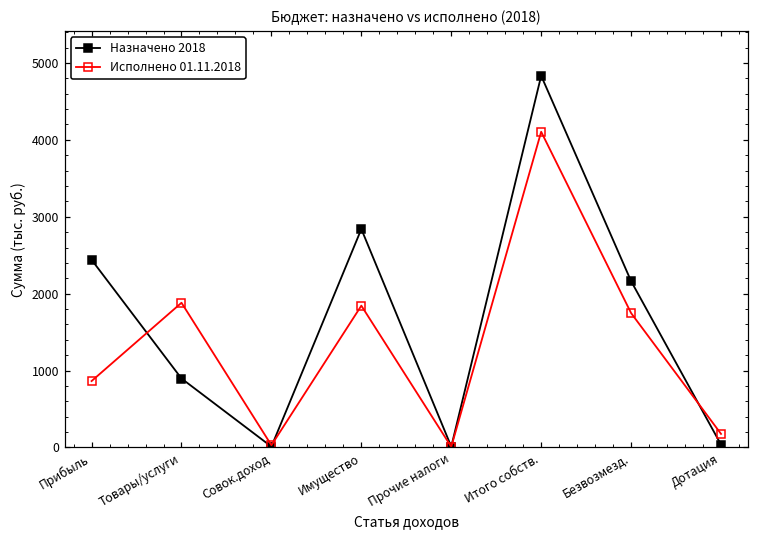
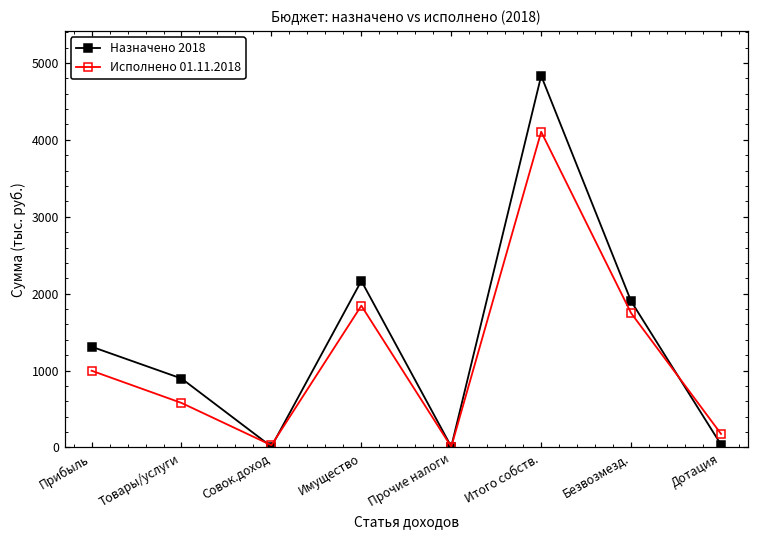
Назначено 2018, Прибыль: 2400 -> 1300
Исполнено 01.11.2018, Прибыль: 900 -> 1000
Исполнено 01.11.2018, Товары/услуги: 1900 -> 600
Назначено 2018, Имущество: 2800 -> 2200
Назначено 2018, Безвозмезд.: 2200 -> 1900
